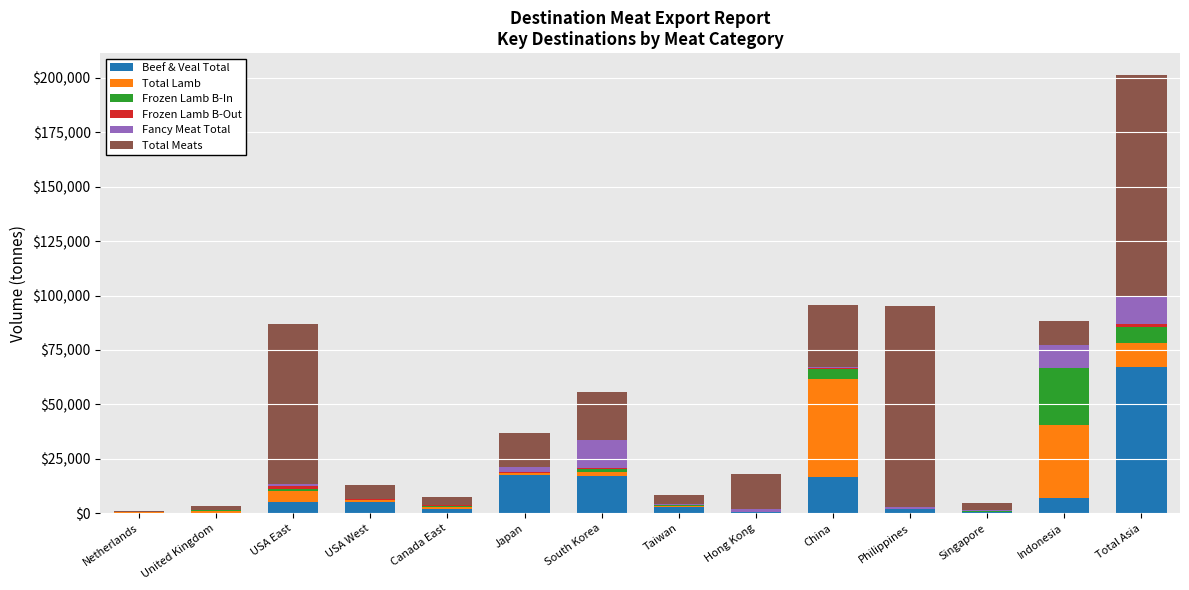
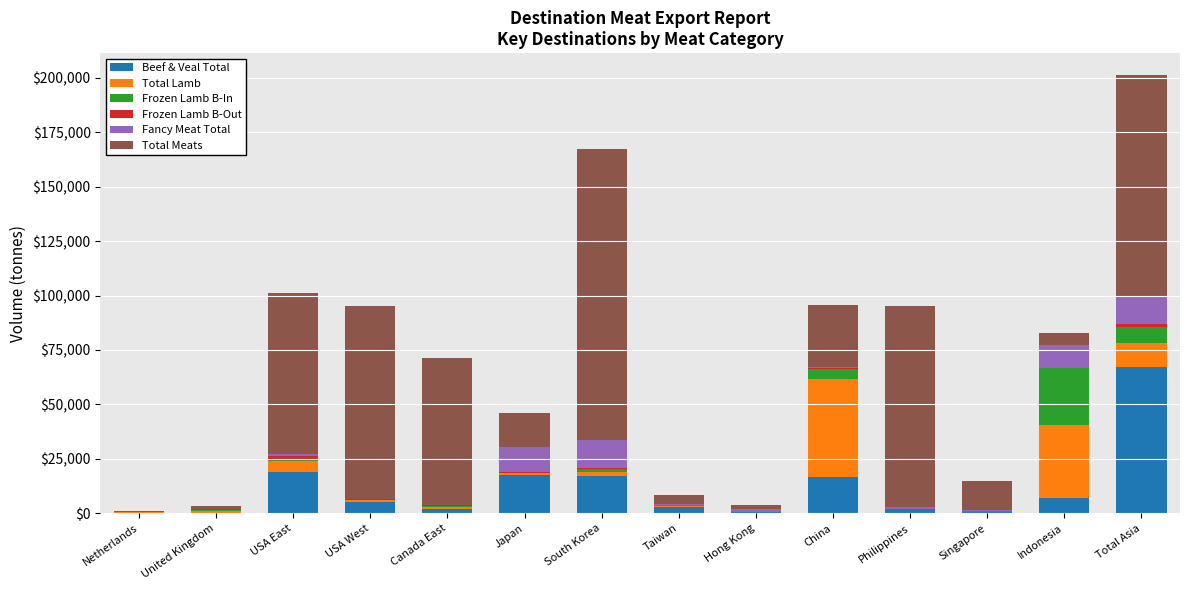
Beef & Veal Total, USA East: $5,000 -> $19,000
Total Meats, USA West: $6,000 -> $89,000
Total Meats, Canada East: $3,000 -> $67,000
Fancy Meat Total, Japan: $2,000 -> $12,000
Total Meats, South Korea: $22,000 -> $133,000
Total Meats, Hong Kong: $16,000 -> $2,000
Total Meats, Singapore: $3,000 -> $14,000
Total Meats, Indonesia: $11,000 -> $5,000
